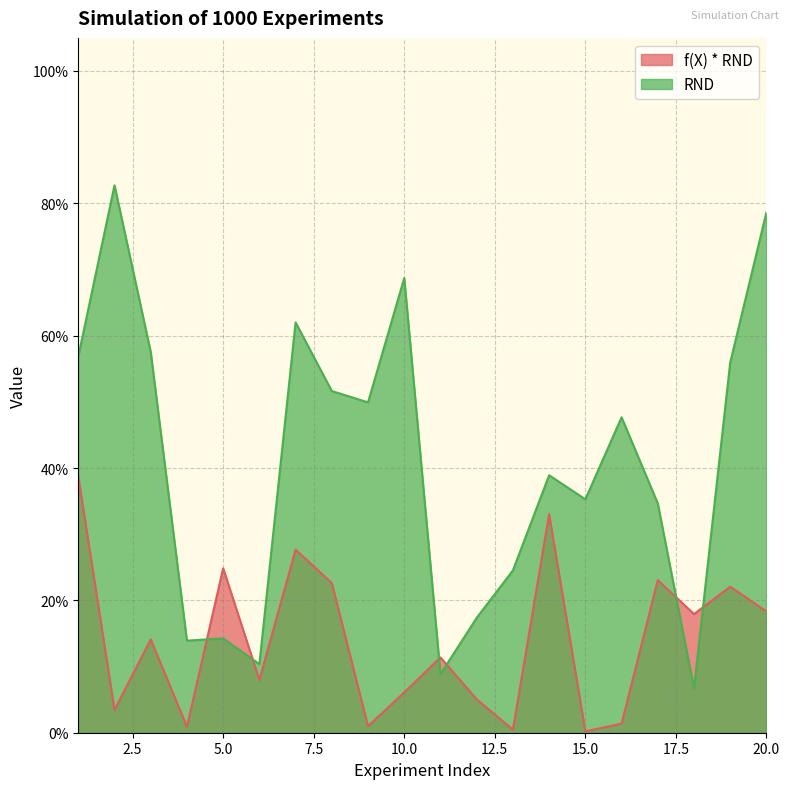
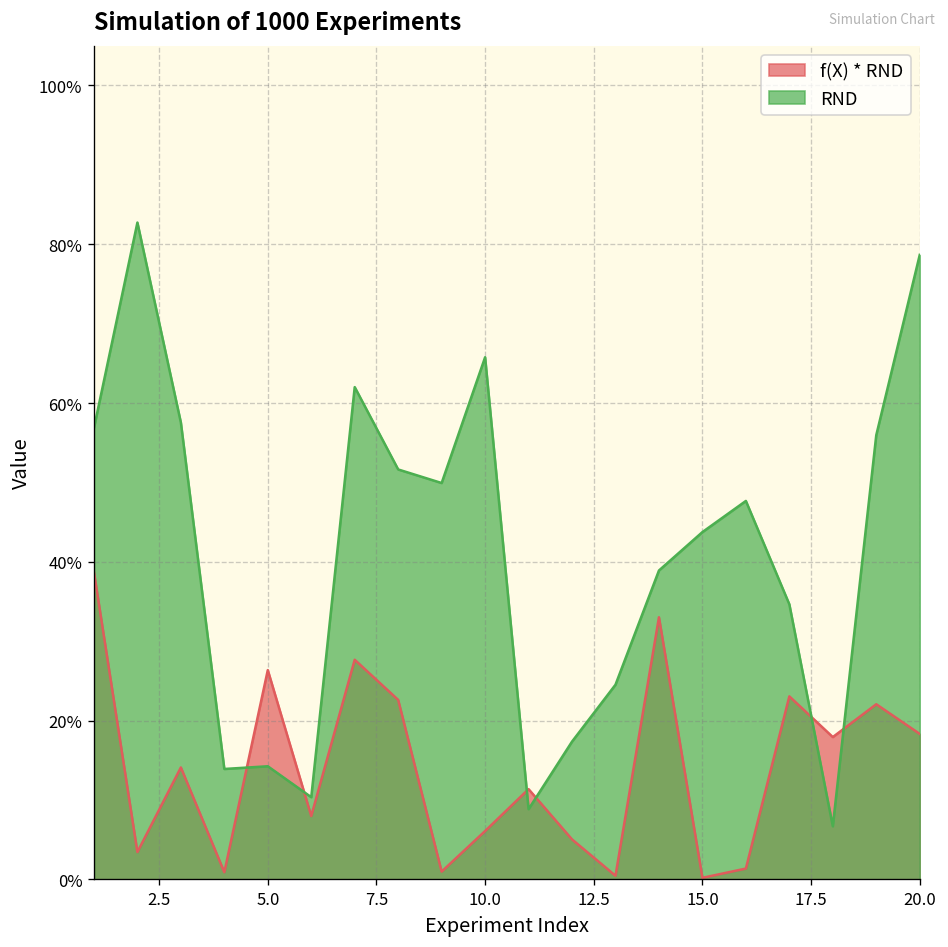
f(X) * RND, 5.0: 25% -> 26%
RND, 10.0: 69% -> 66%
RND, 15.0: 35% -> 44%
